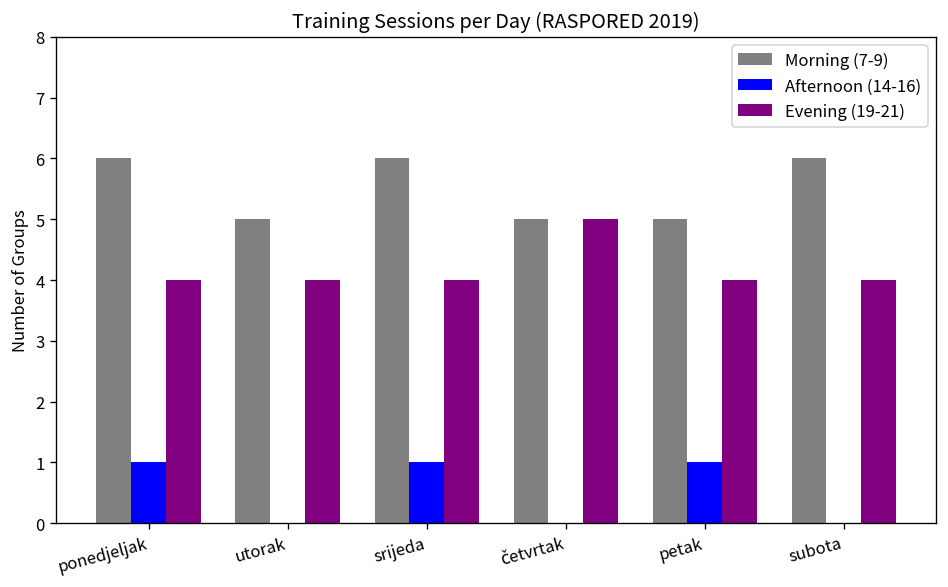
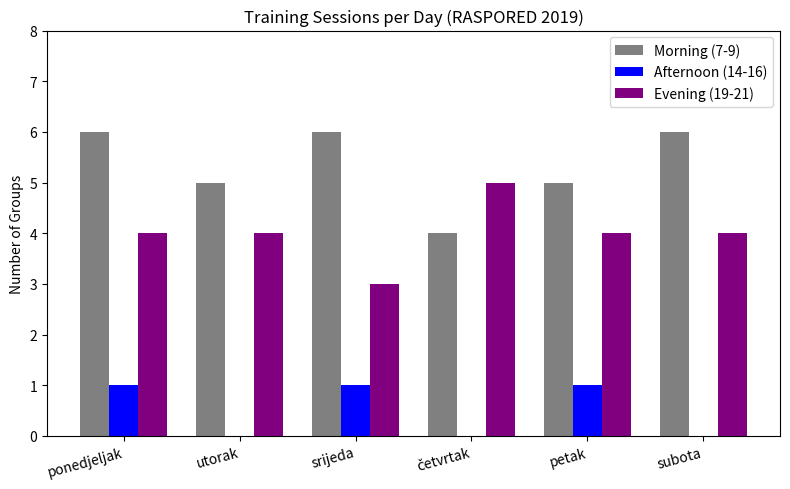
Evening (19-21), srijeda: 4 -> 3
Morning (7-9), četvrtak: 5 -> 4
